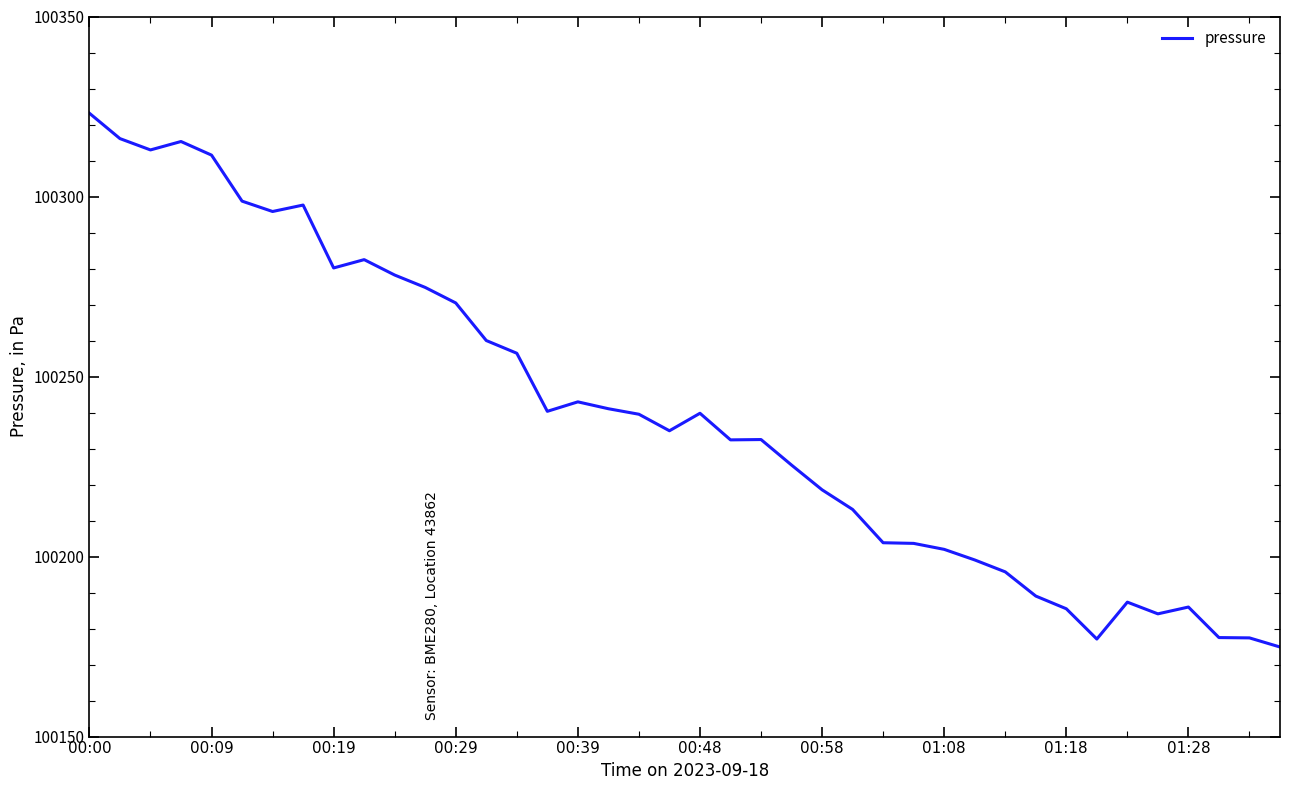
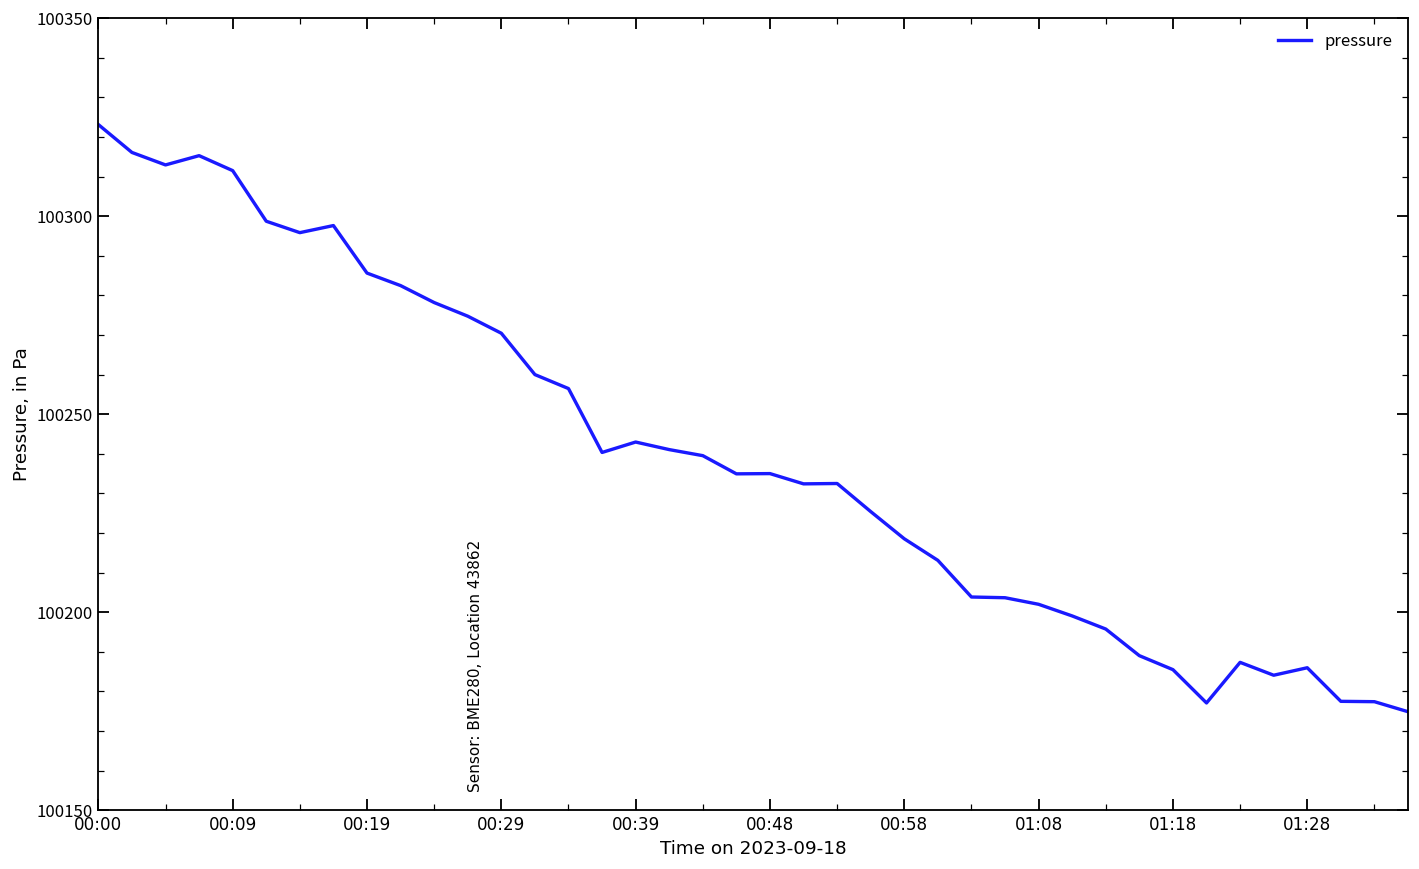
00:19: 100280 -> 100286
00:48: 100240 -> 100235
